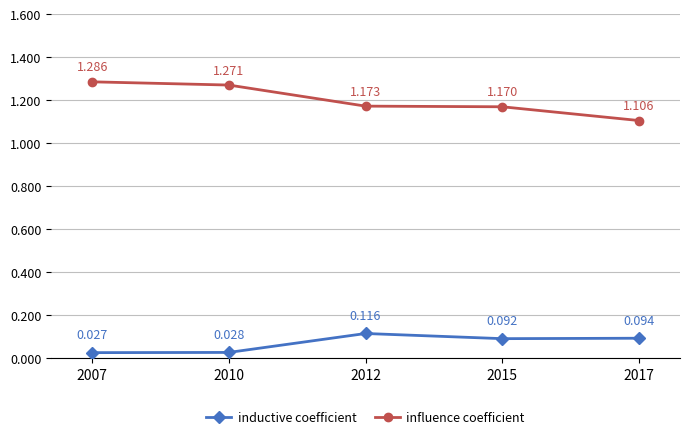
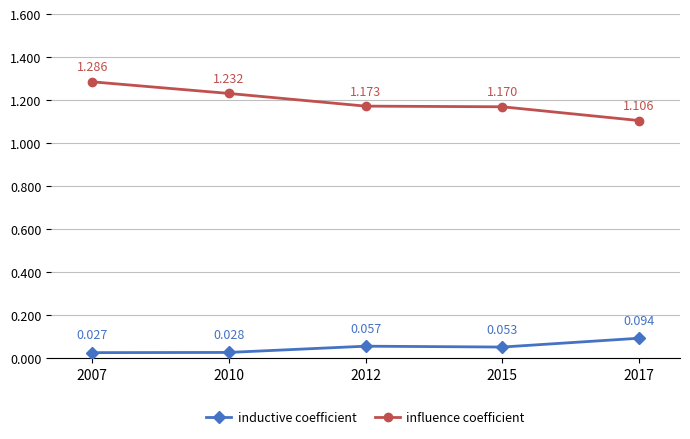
influence coefficient, 2010: 1.271 -> 1.232
inductive coefficient, 2012: 0.116 -> 0.057
inductive coefficient, 2015: 0.092 -> 0.053
